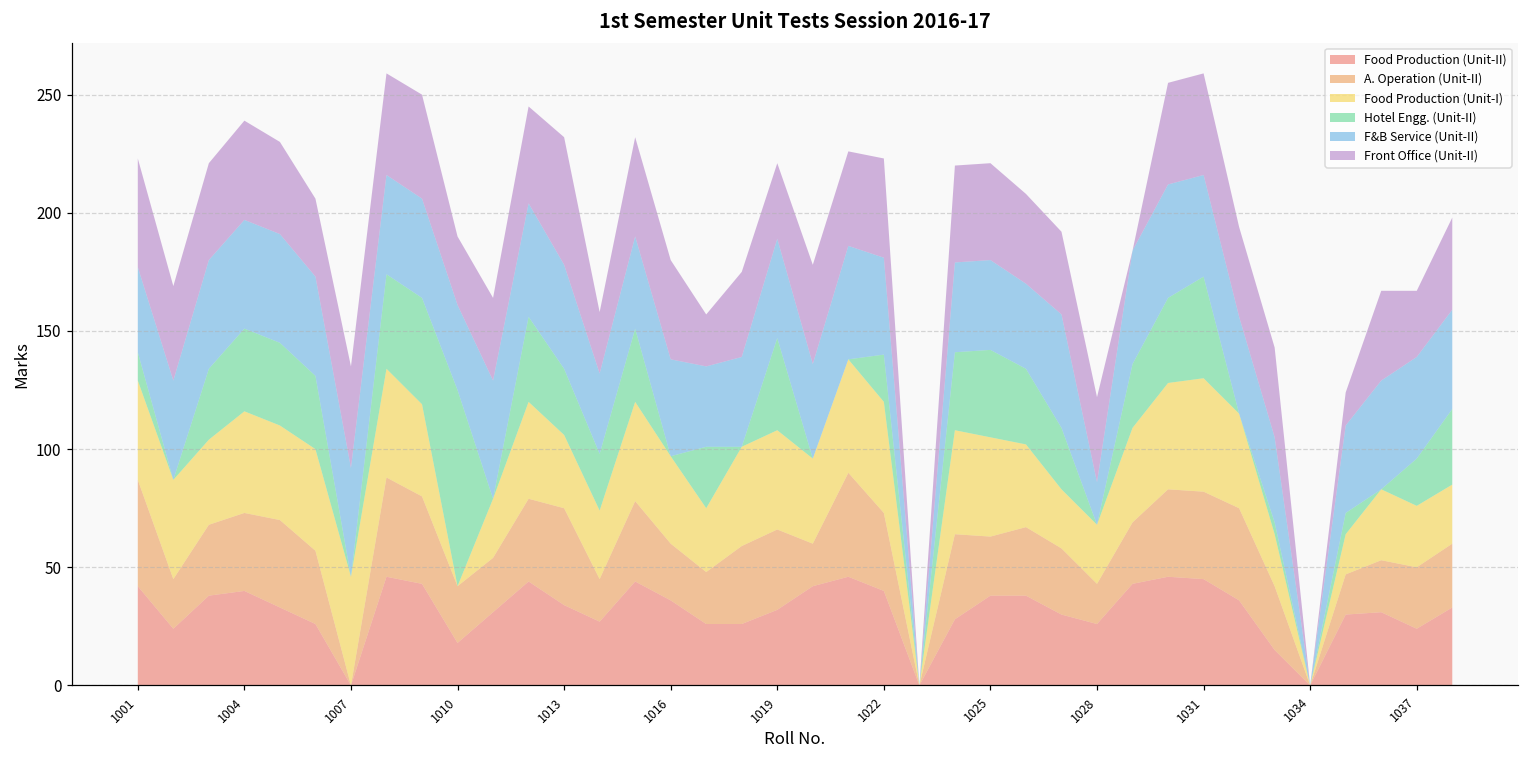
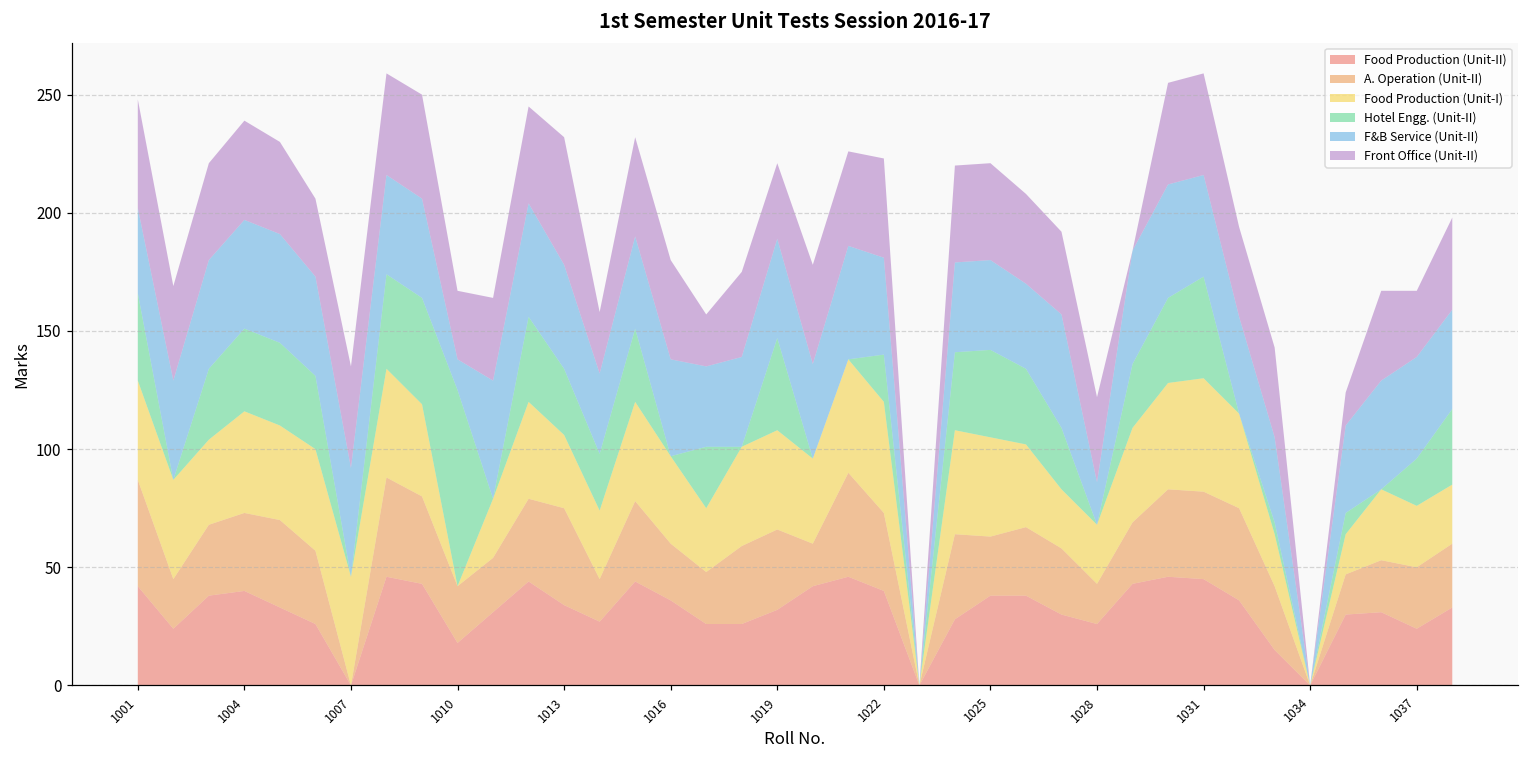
Hotel Engg. (Unit-II), 1001: 12 -> 37
F&B Service (Unit-II), 1010: 36 -> 13
